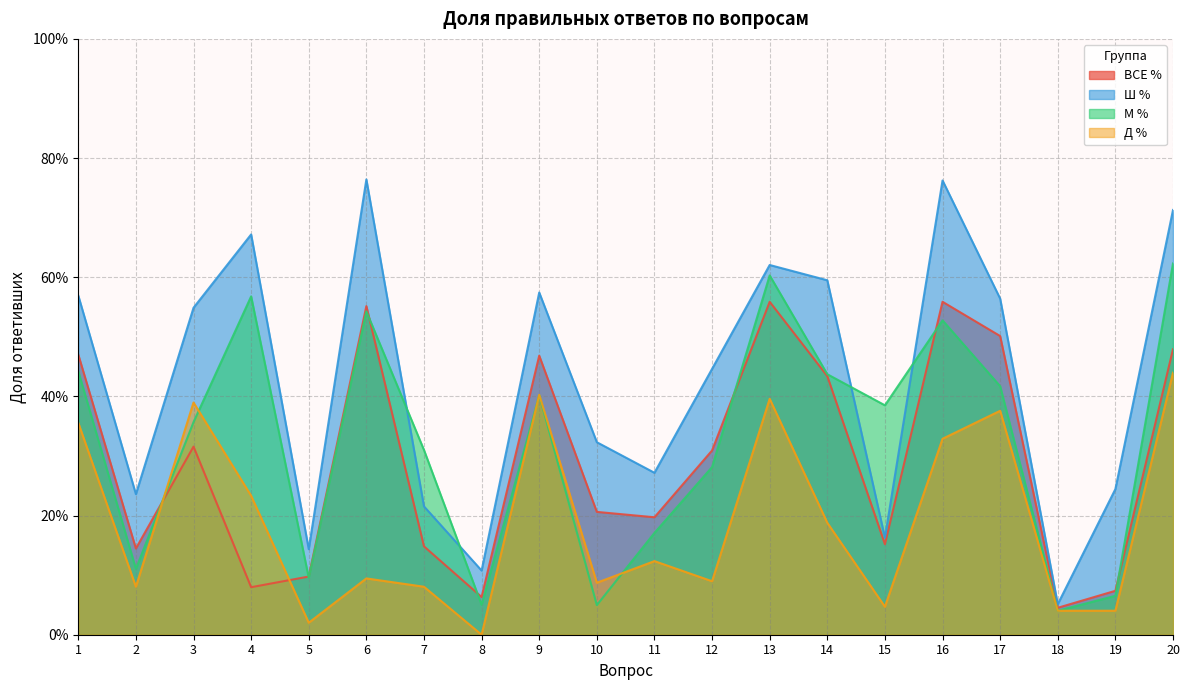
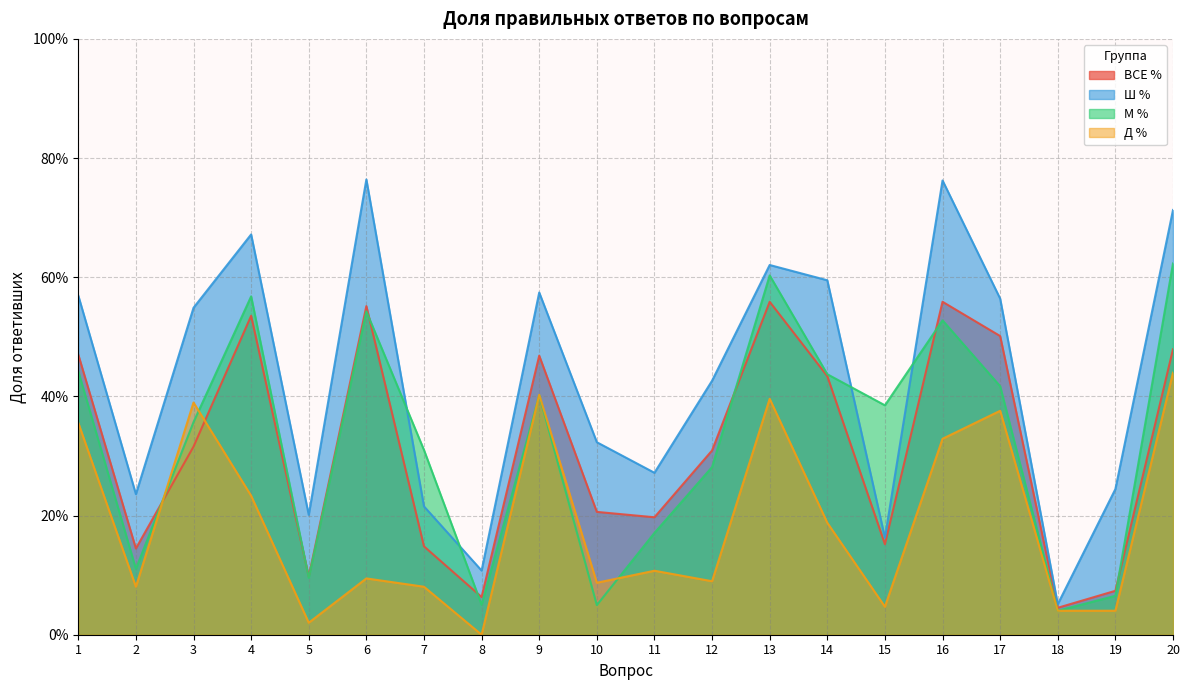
ВСЕ %, 4: 8% -> 54%
Ш %, 5: 14% -> 20%
Д %, 11: 12% -> 11%
Ш %, 12: 45% -> 43%
